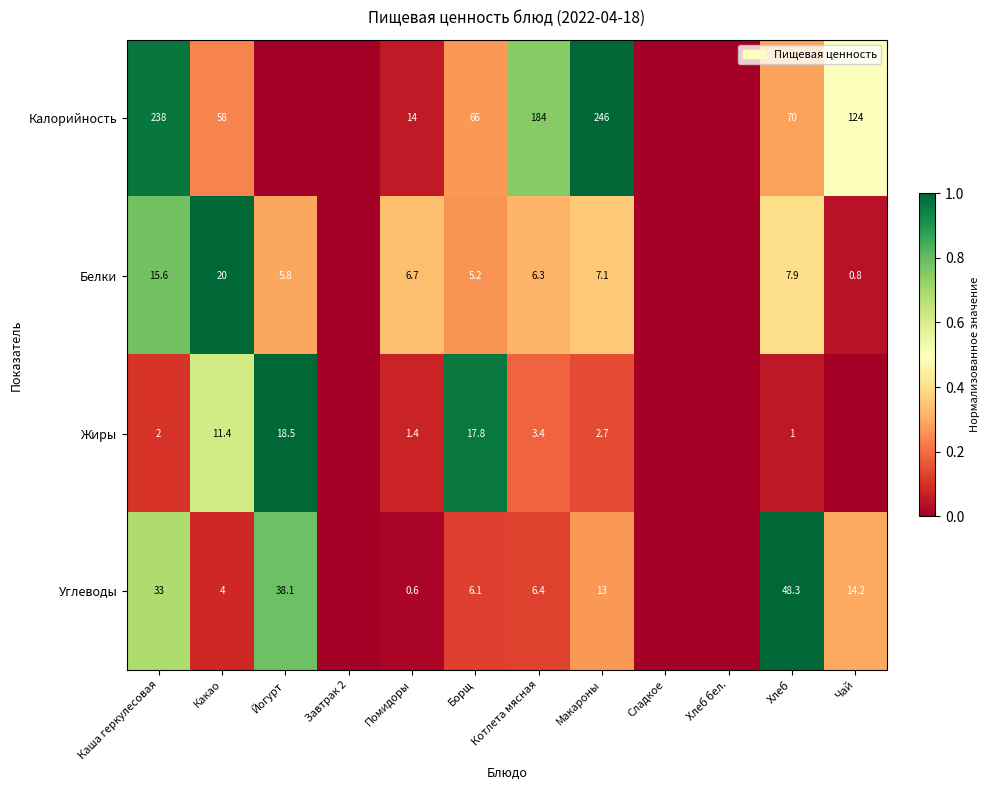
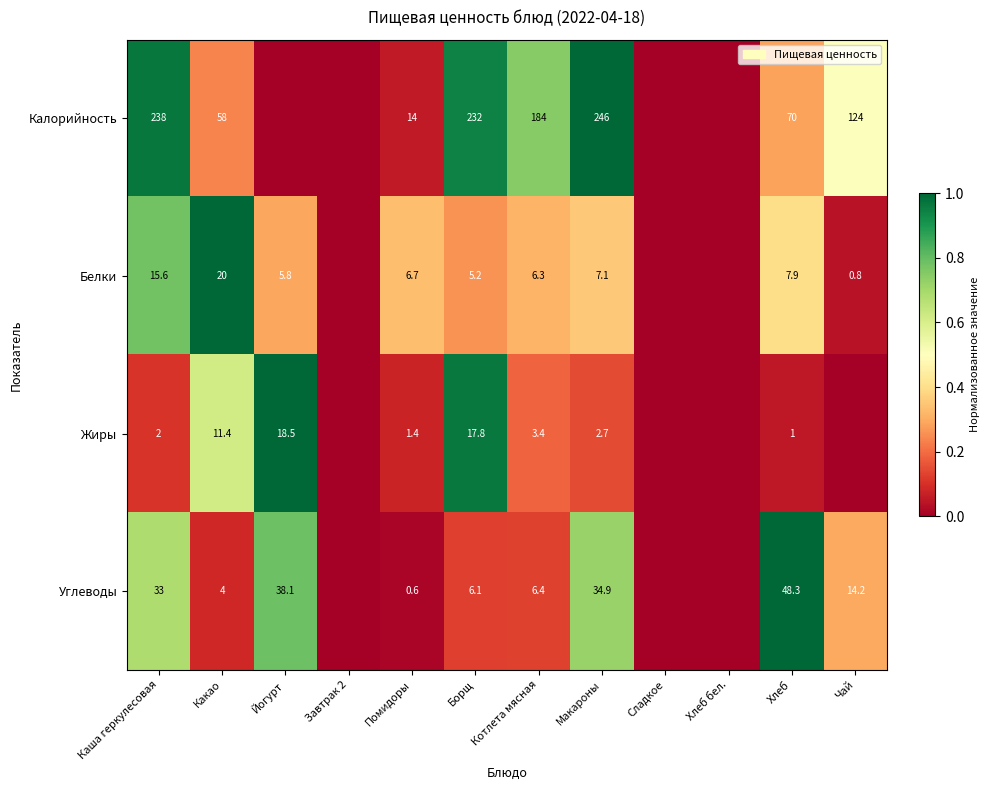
Калорийность, Борщ: 66 -> 232
Углеводы, Макароны: 13 -> 34.9
